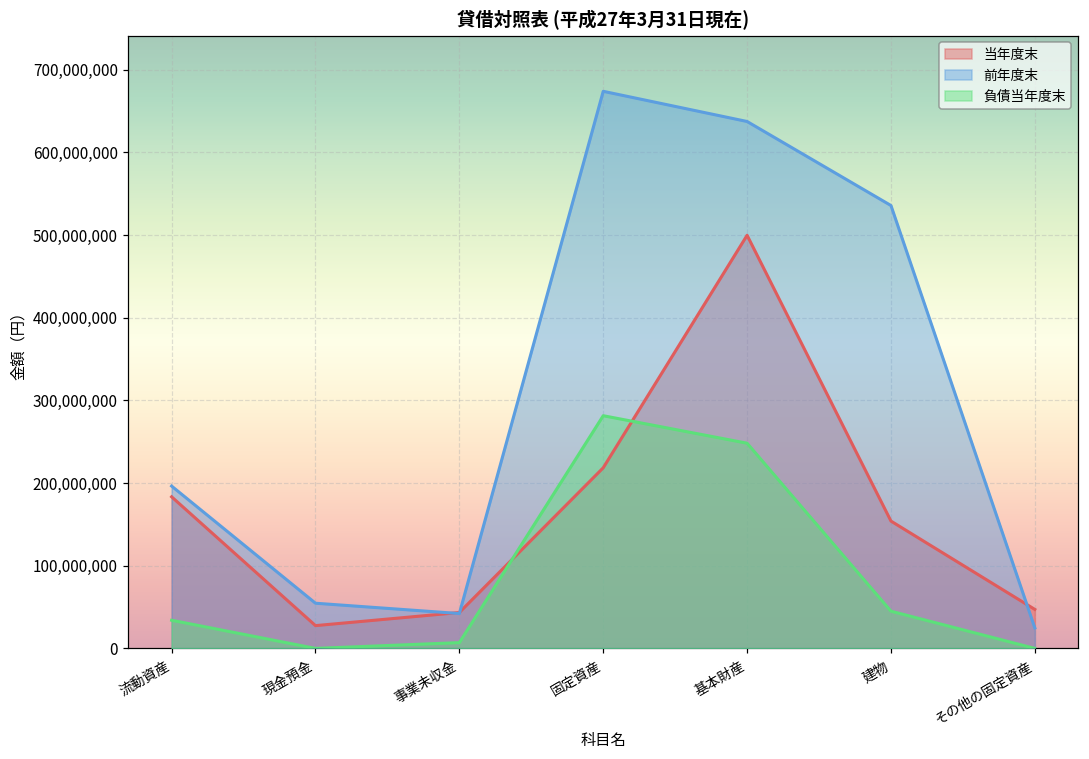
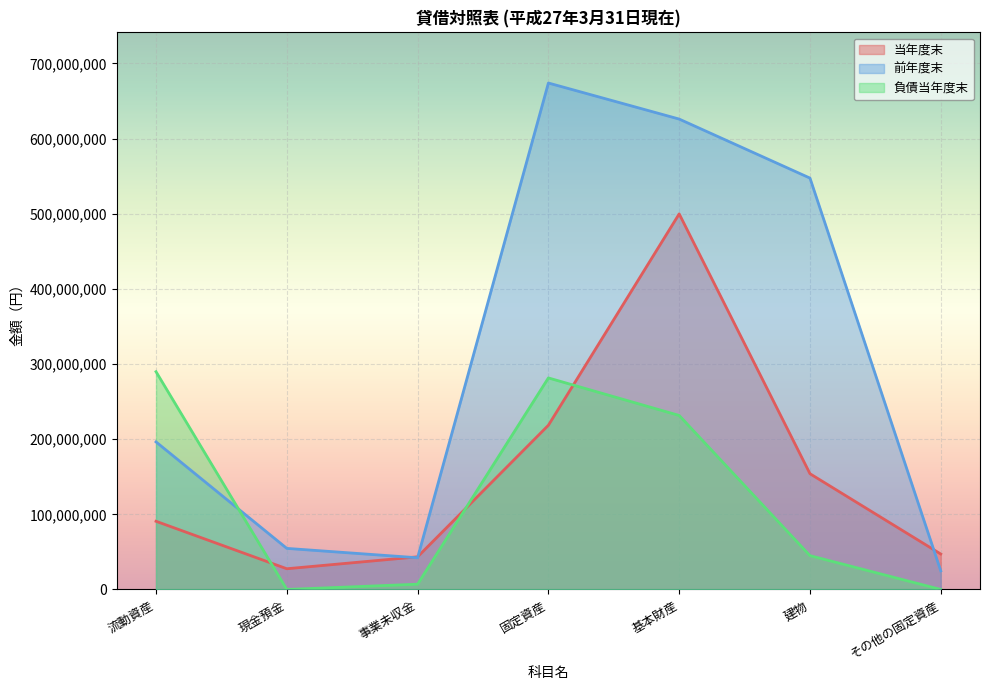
当年度末, 流動資産: 180,000,000 -> 90,000,000
負債当年度末, 流動資産: 30,000,000 -> 290,000,000
前年度末, 基本財産: 640,000,000 -> 630,000,000
負債当年度末, 基本財産: 250,000,000 -> 230,000,000
前年度末, 建物: 540,000,000 -> 550,000,000
